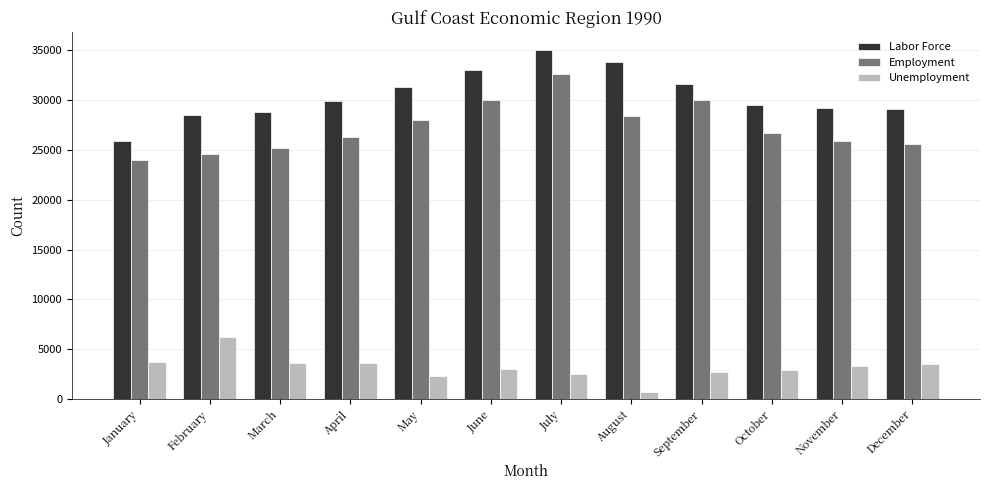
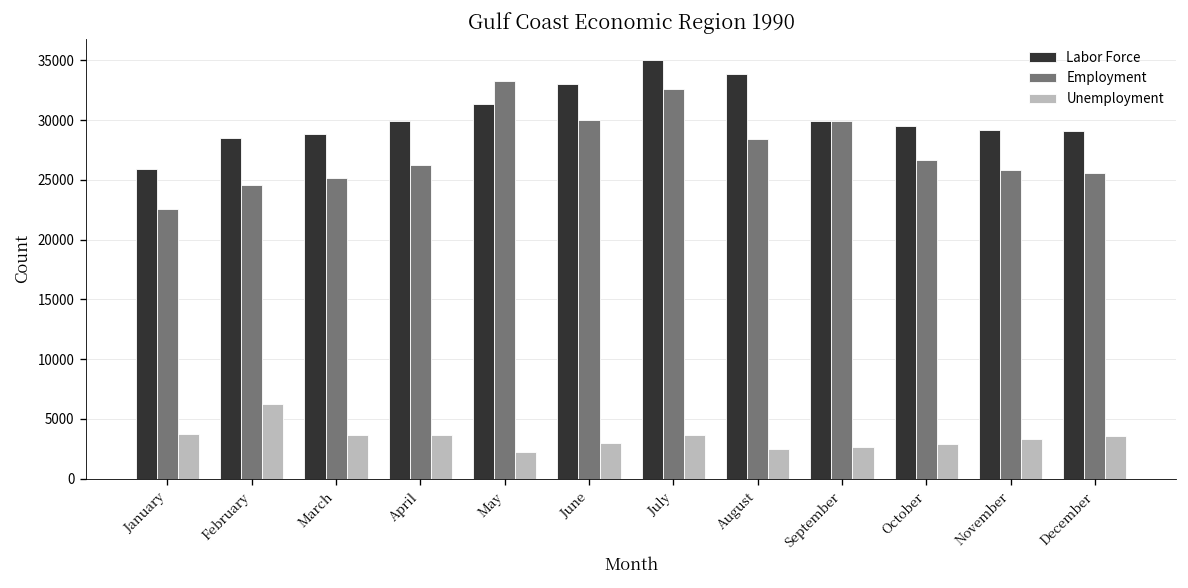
Employment, January: 24000 -> 23000
Employment, May: 28000 -> 33000
Unemployment, July: 2000 -> 4000
Unemployment, August: 1000 -> 2000
Labor Force, September: 32000 -> 30000
